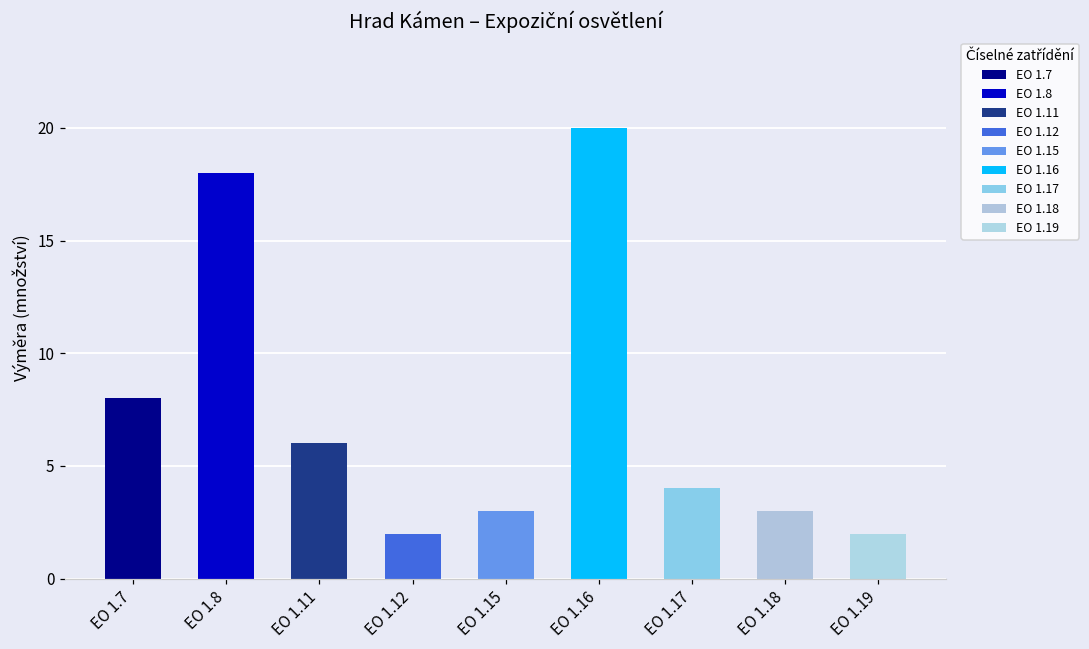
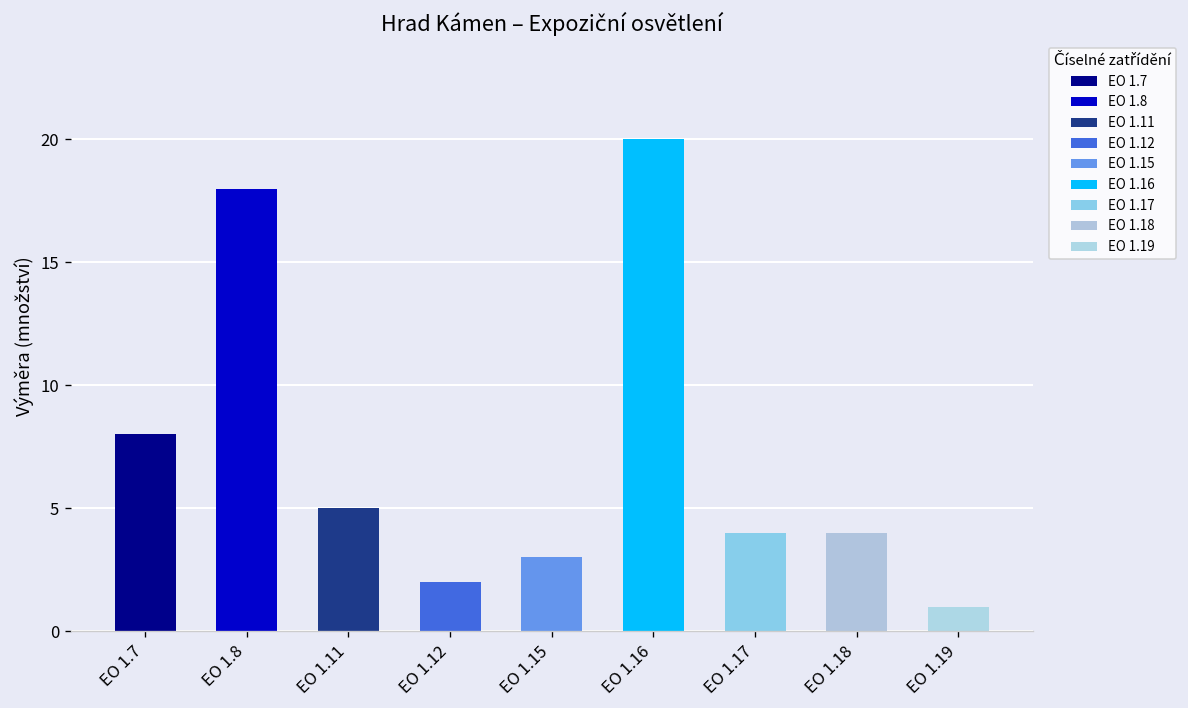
EO 1.11: 6 -> 5
EO 1.18: 3 -> 4
EO 1.19: 2 -> 1
